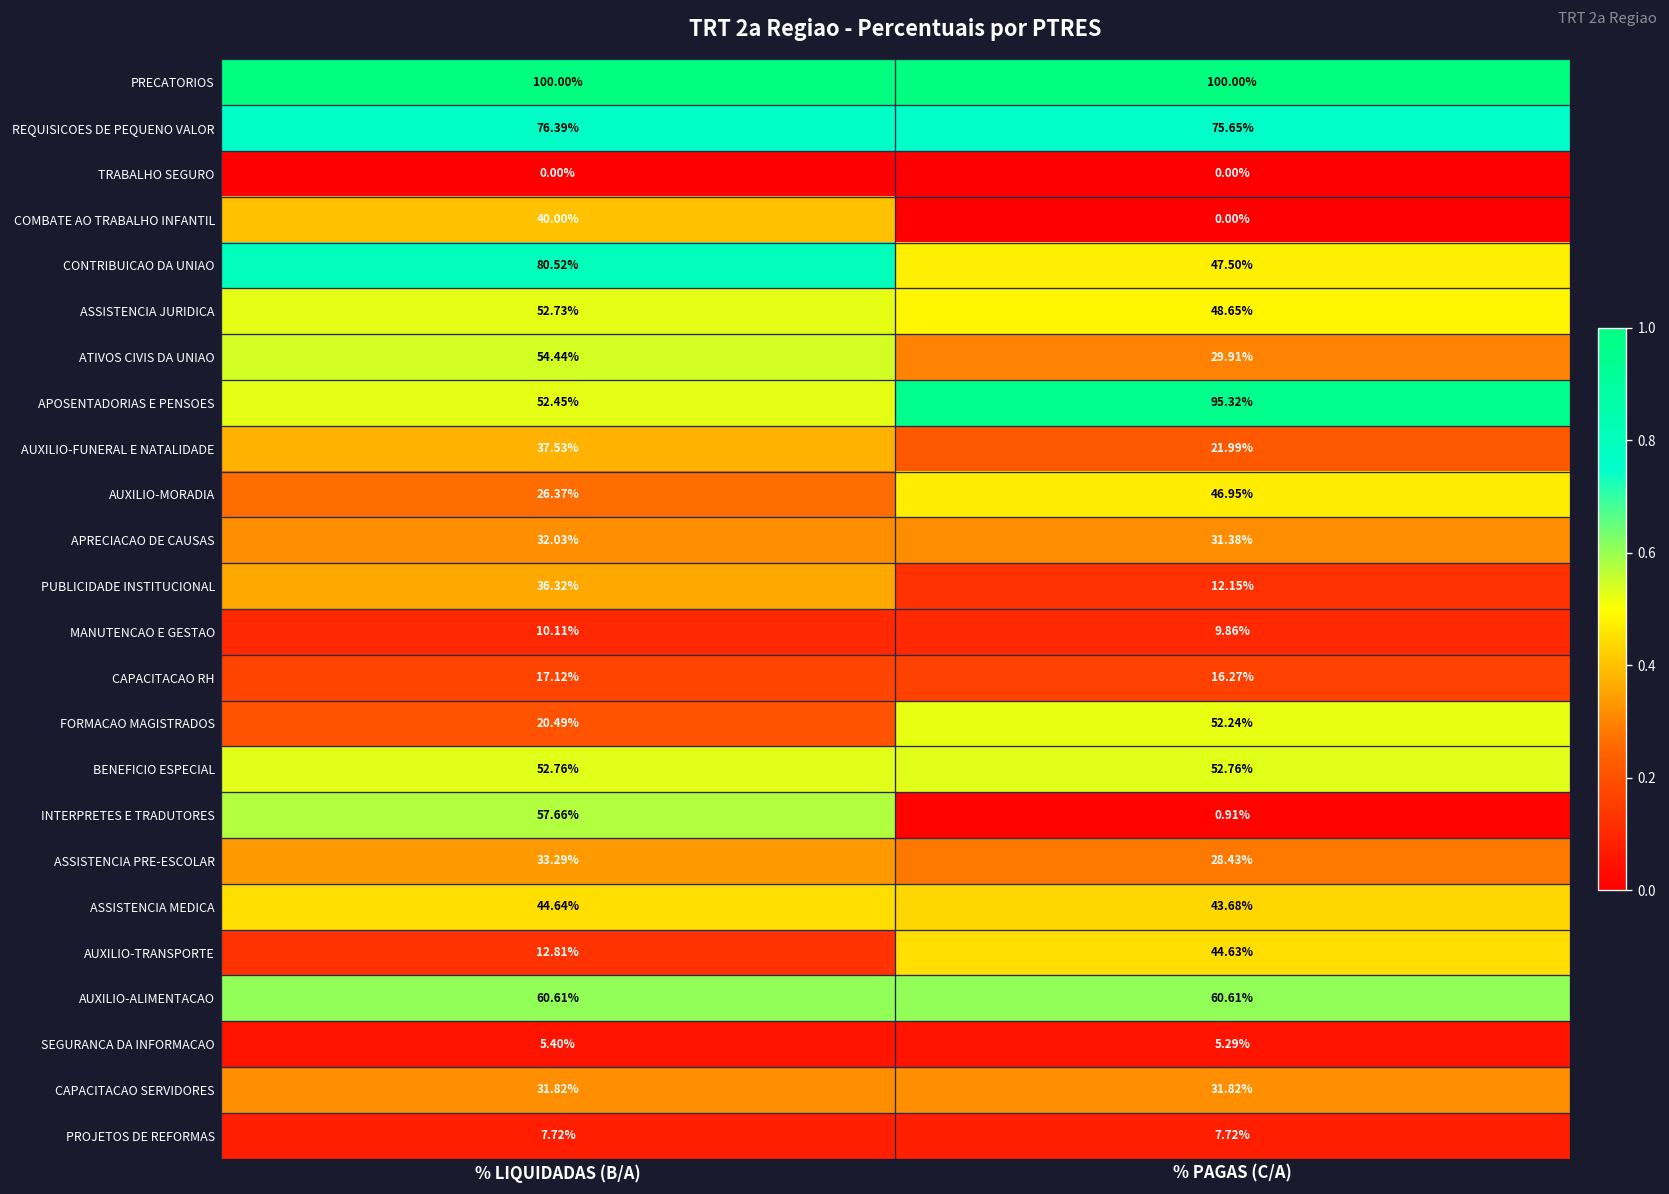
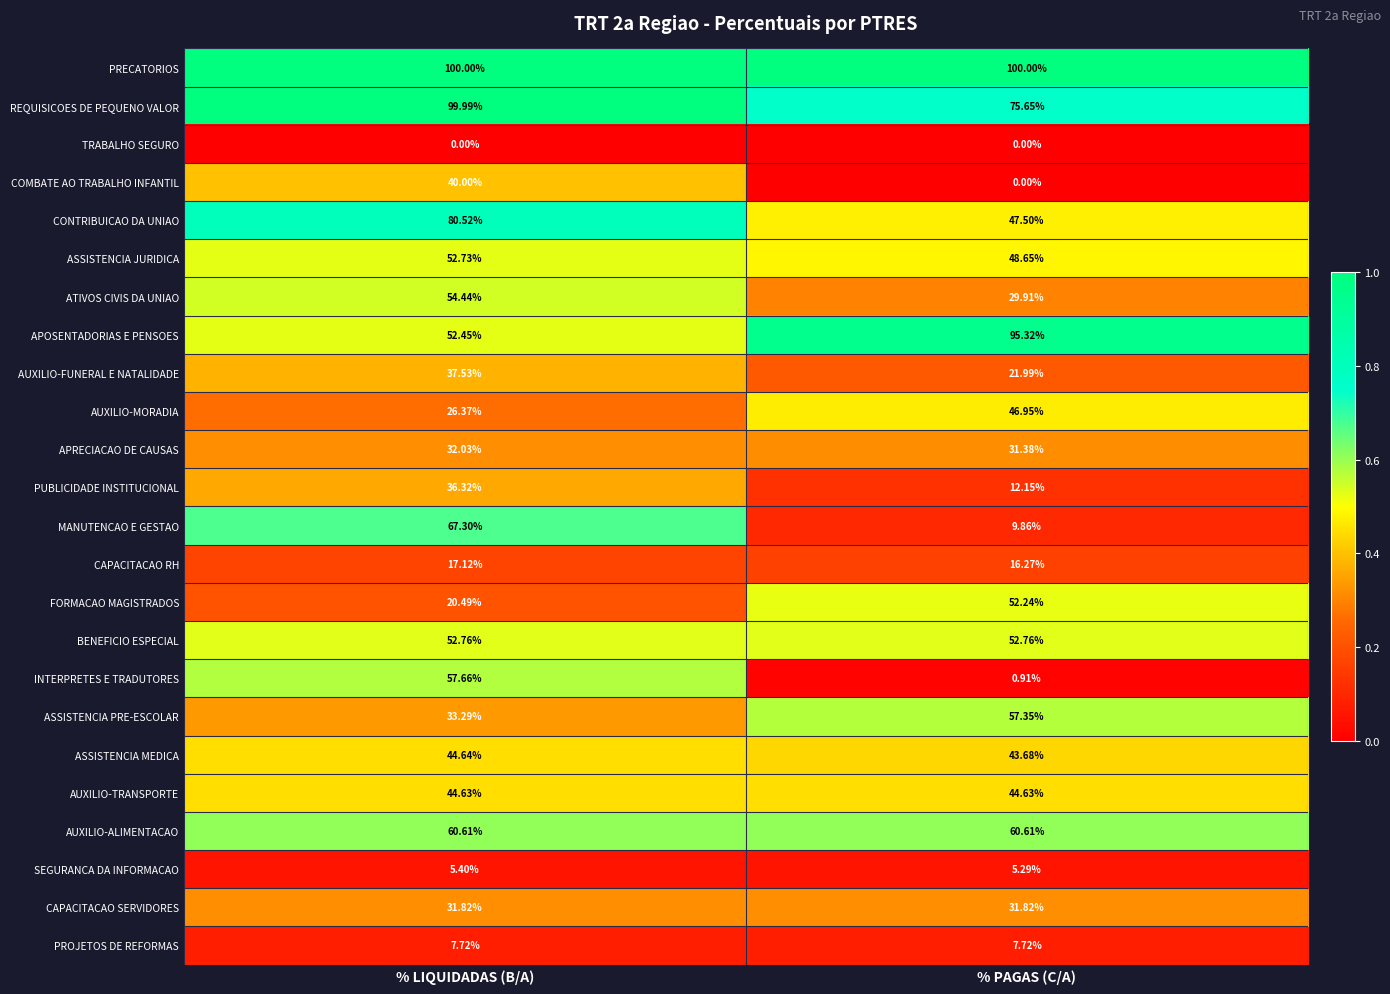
REQUISICOES DE PEQUENO VALOR, % LIQUIDADAS (B/A): 76.39% -> 99.99%
MANUTENCAO E GESTAO, % LIQUIDADAS (B/A): 10.11% -> 67.30%
ASSISTENCIA PRE-ESCOLAR, % PAGAS (C/A): 28.43% -> 57.35%
AUXILIO-TRANSPORTE, % LIQUIDADAS (B/A): 12.81% -> 44.63%
